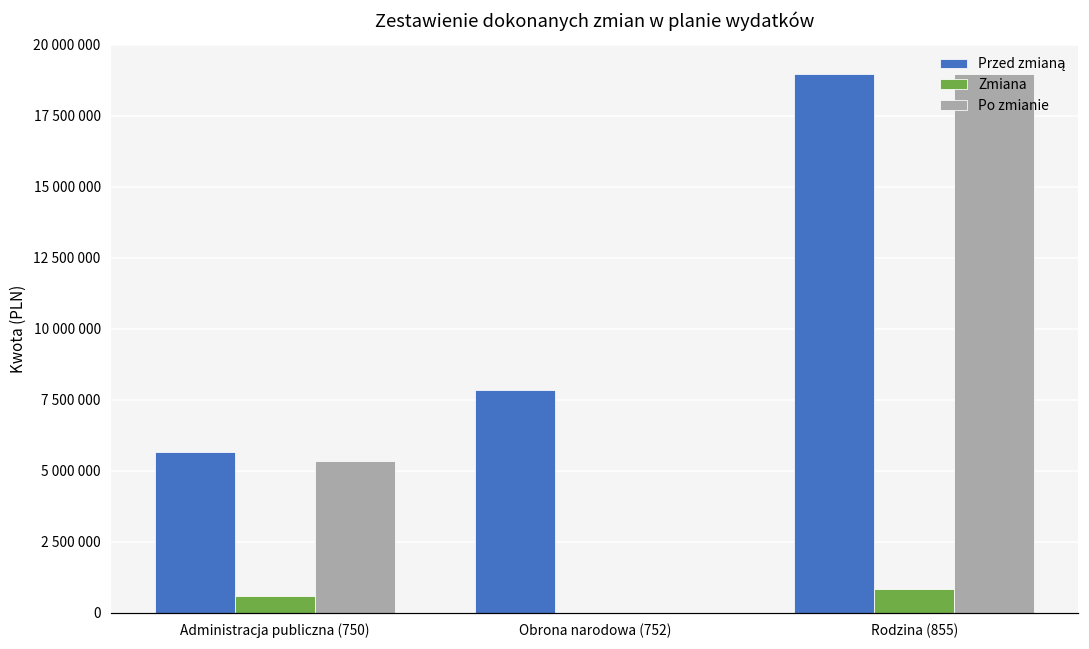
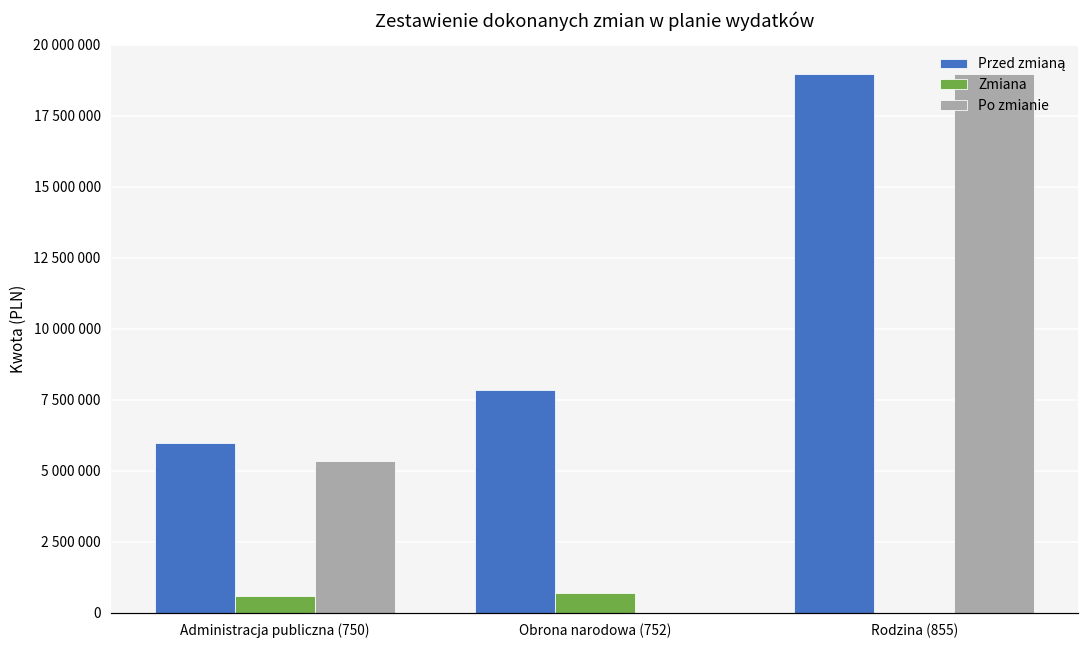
Przed zmianą, Administracja publiczna (750): 5700000 -> 6000000
Zmiana, Obrona narodowa (752): 0 -> 700000
Zmiana, Rodzina (855): 800000 -> 0
